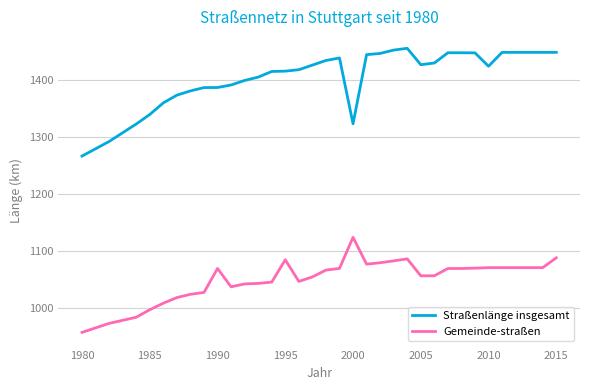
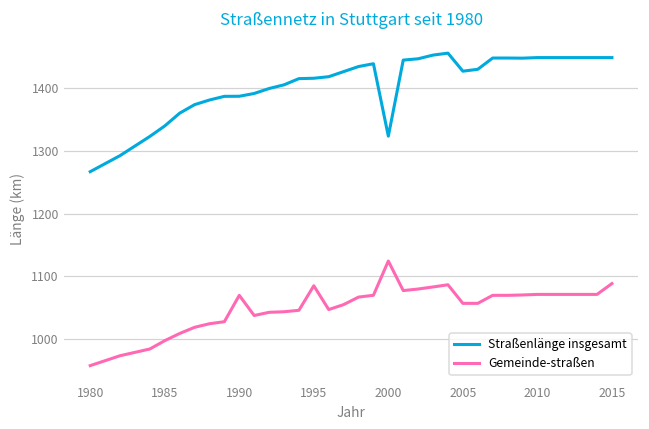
Straßenlänge insgesamt, 2010: 1420 -> 1450
